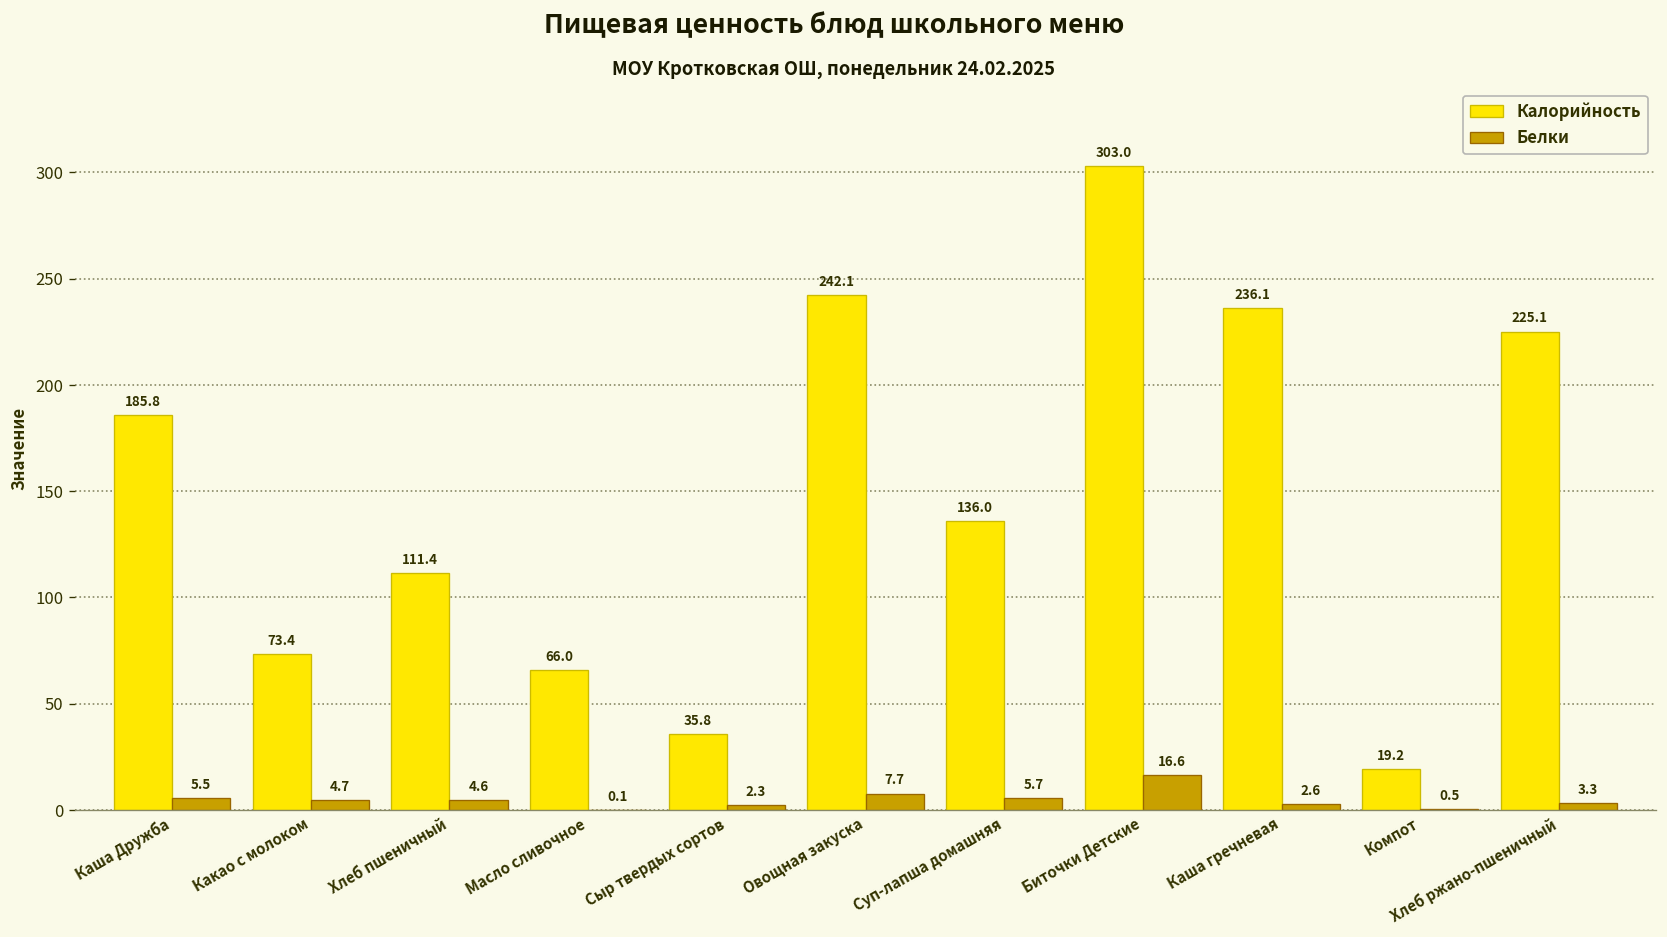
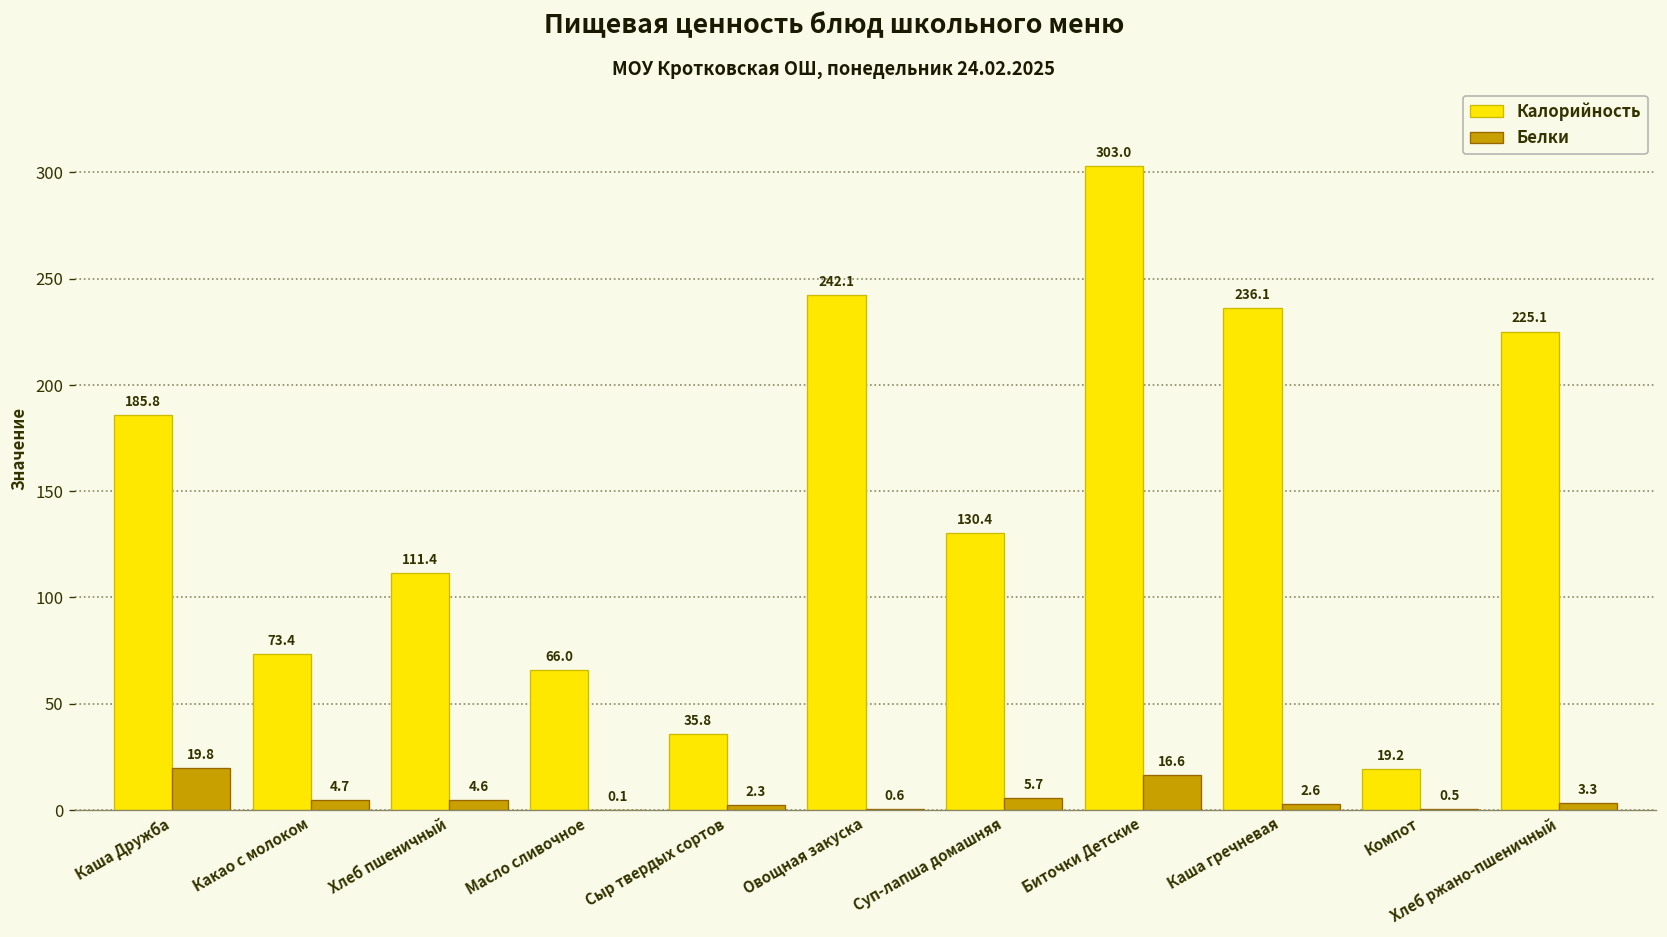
Белки, Каша Дружба: 5.5 -> 19.8
Белки, Овощная закуска: 7.7 -> 0.6
Калорийность, Суп-лапша домашняя: 136.0 -> 130.4
